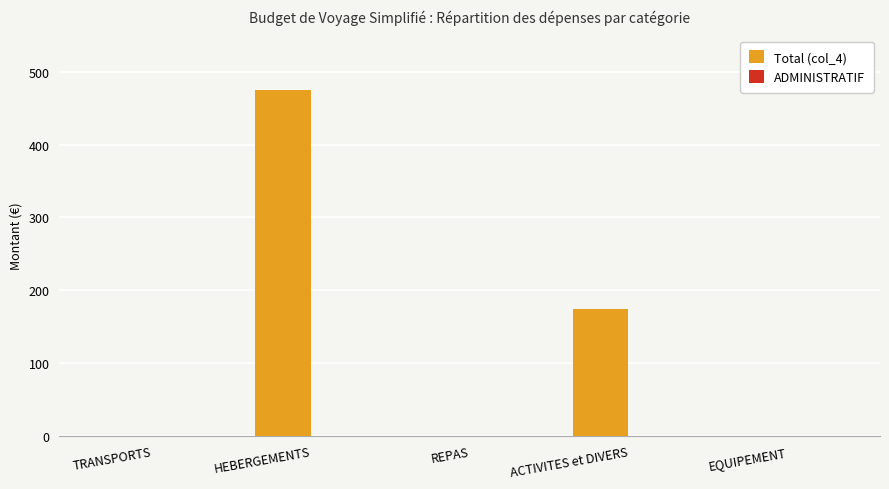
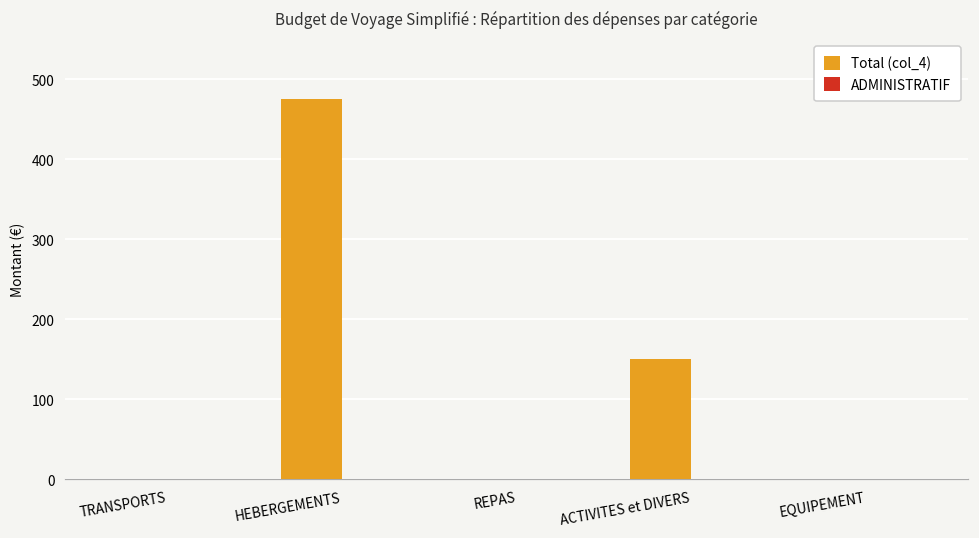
Total (col_4), ACTIVITES et DIVERS: 170 -> 150
